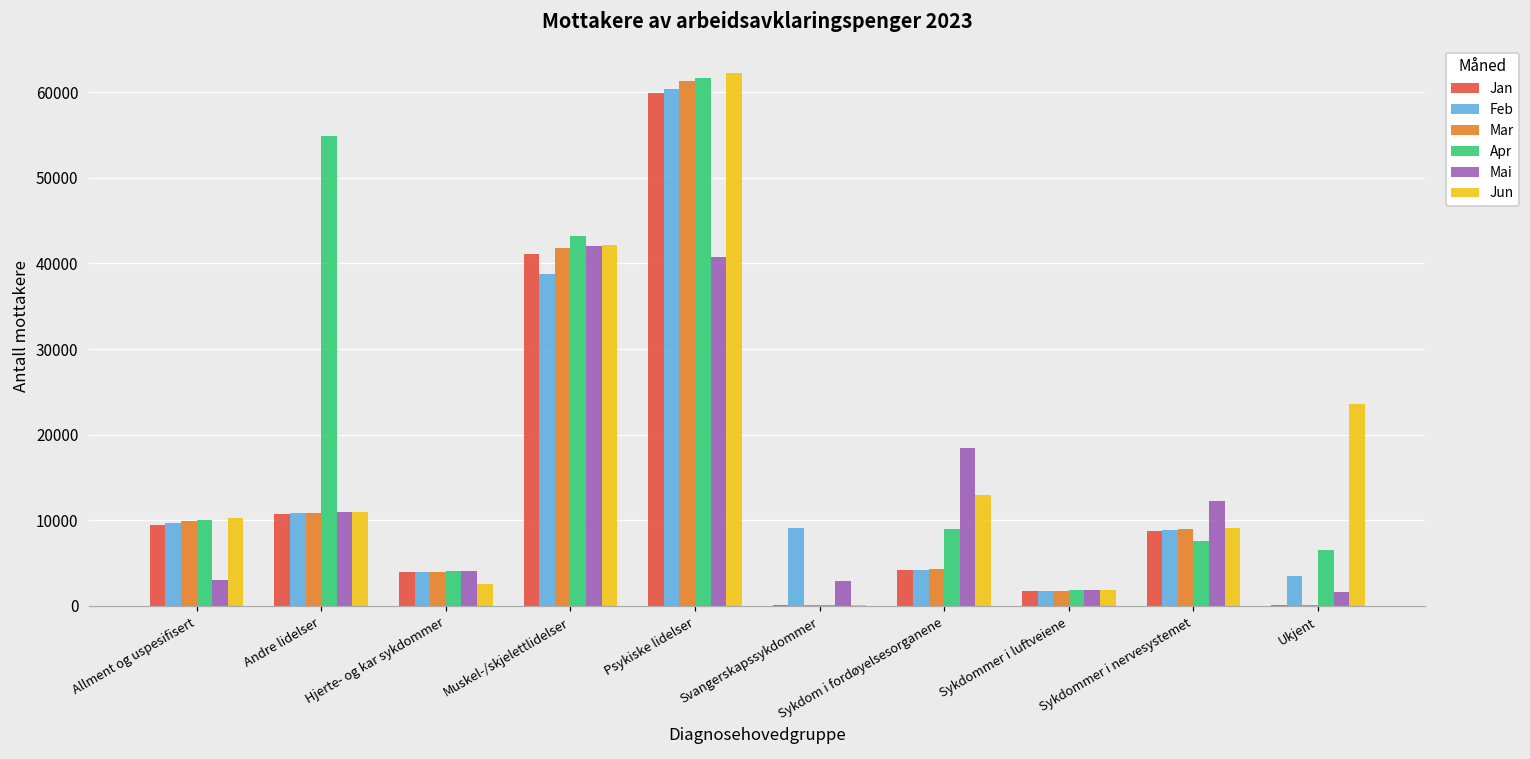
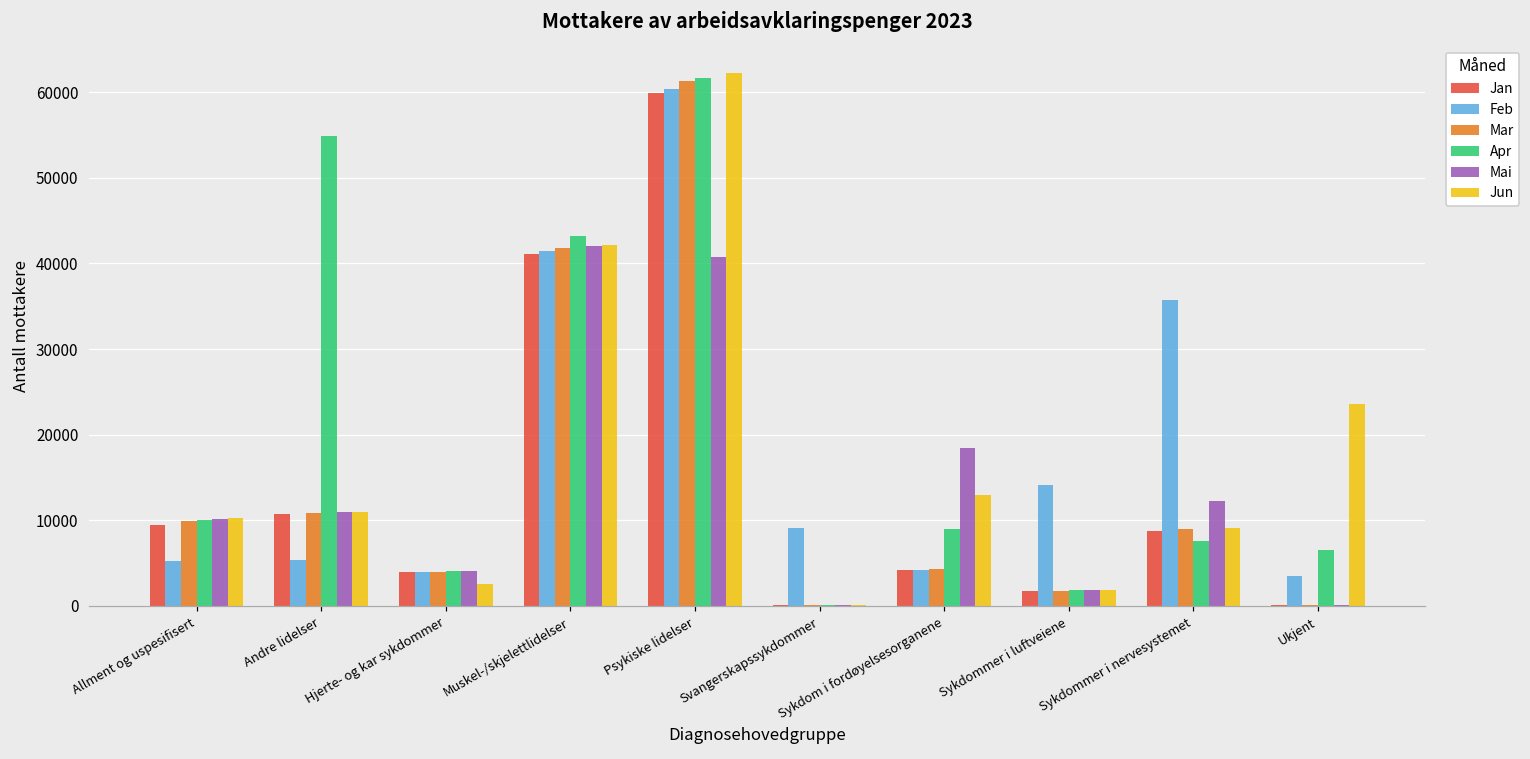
Feb, Allment og uspesifisert: 10000 -> 5000
Mai, Allment og uspesifisert: 3000 -> 10000
Feb, Andre lidelser: 11000 -> 5000
Feb, Muskel-/skjelettlidelser: 39000 -> 41000
Mai, Svangerskapssykdommer: 3000 -> 0
Feb, Sykdommer i luftveiene: 2000 -> 14000
Feb, Sykdommer i nervesystemet: 9000 -> 36000
Mai, Ukjent: 2000 -> 0
